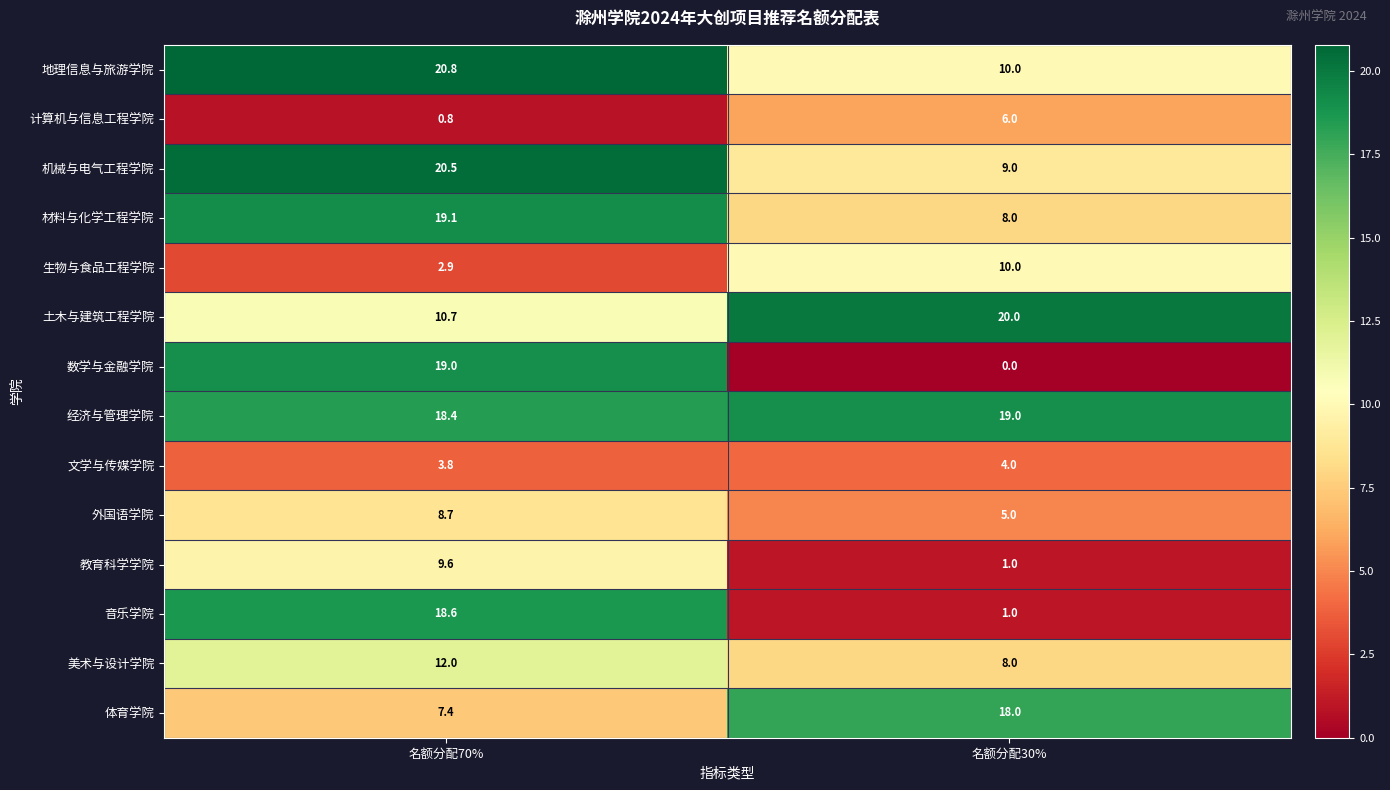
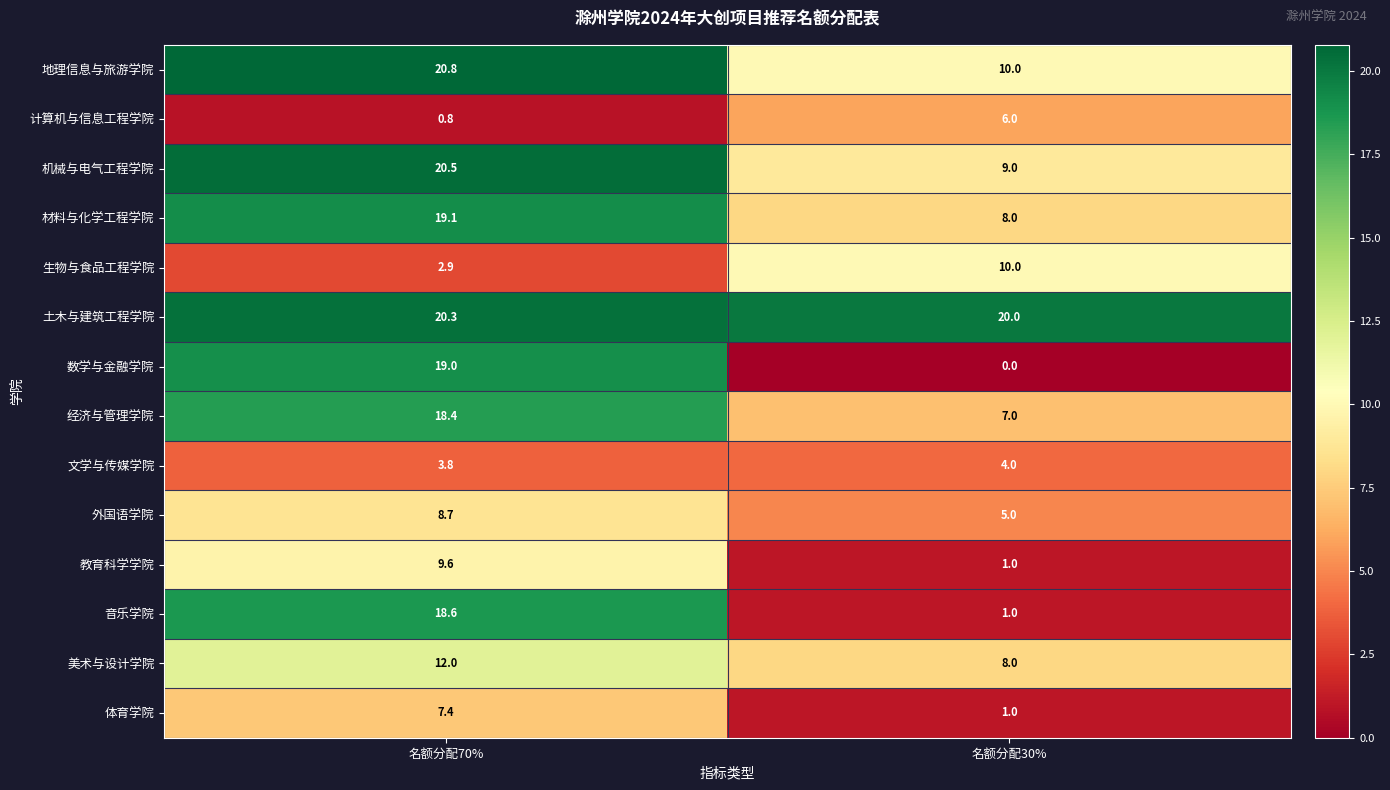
土木与建筑工程学院, 名额分配70%: 10.7 -> 20.3
经济与管理学院, 名额分配30%: 19.0 -> 7.0
体育学院, 名额分配30%: 18.0 -> 1.0
